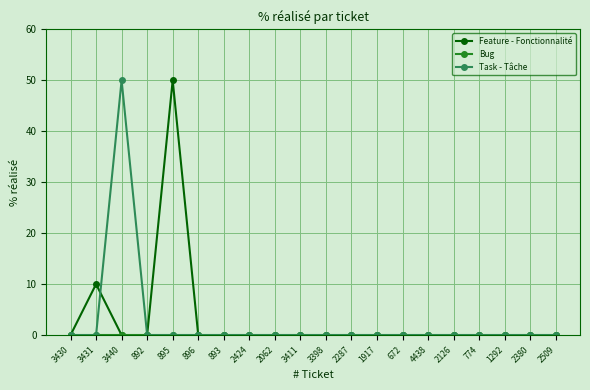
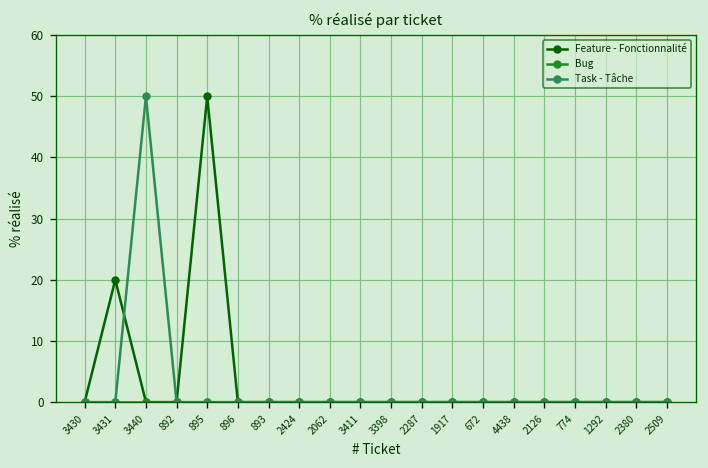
Feature - Fonctionnalité, 3431: 10 -> 20
